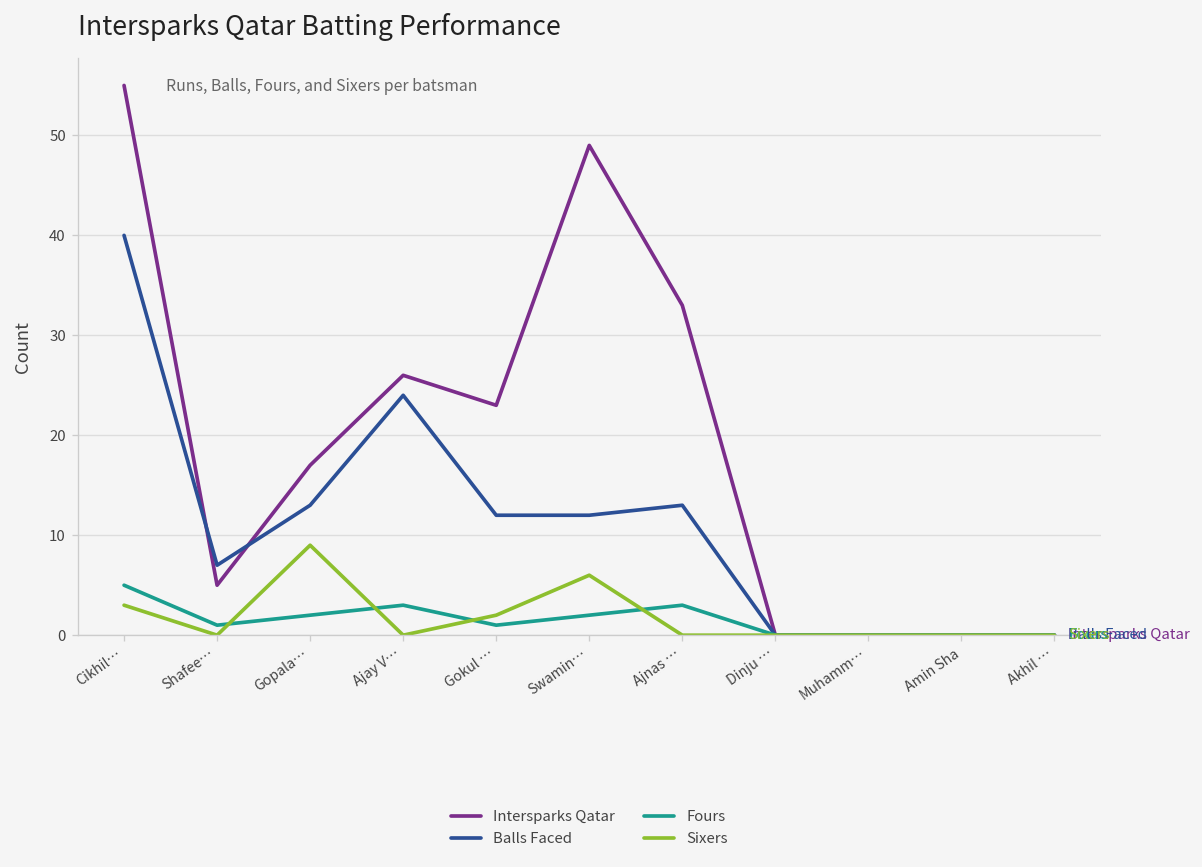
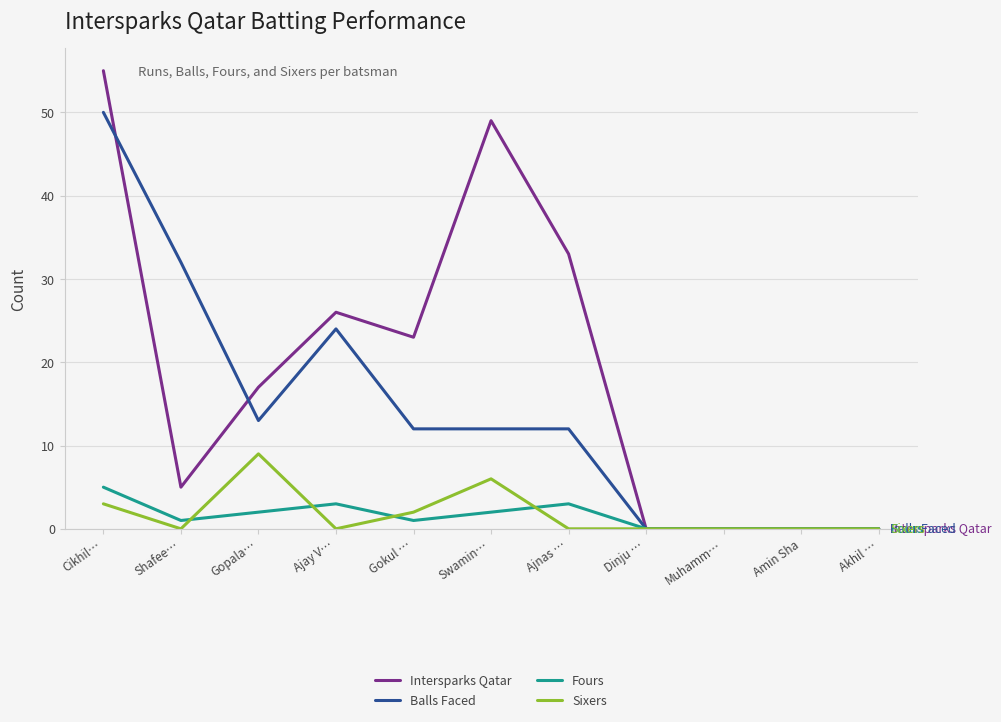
Balls Faced, Cikhil…: 40 -> 50
Balls Faced, Shafee…: 7 -> 32
Balls Faced, Ajnas …: 13 -> 12
